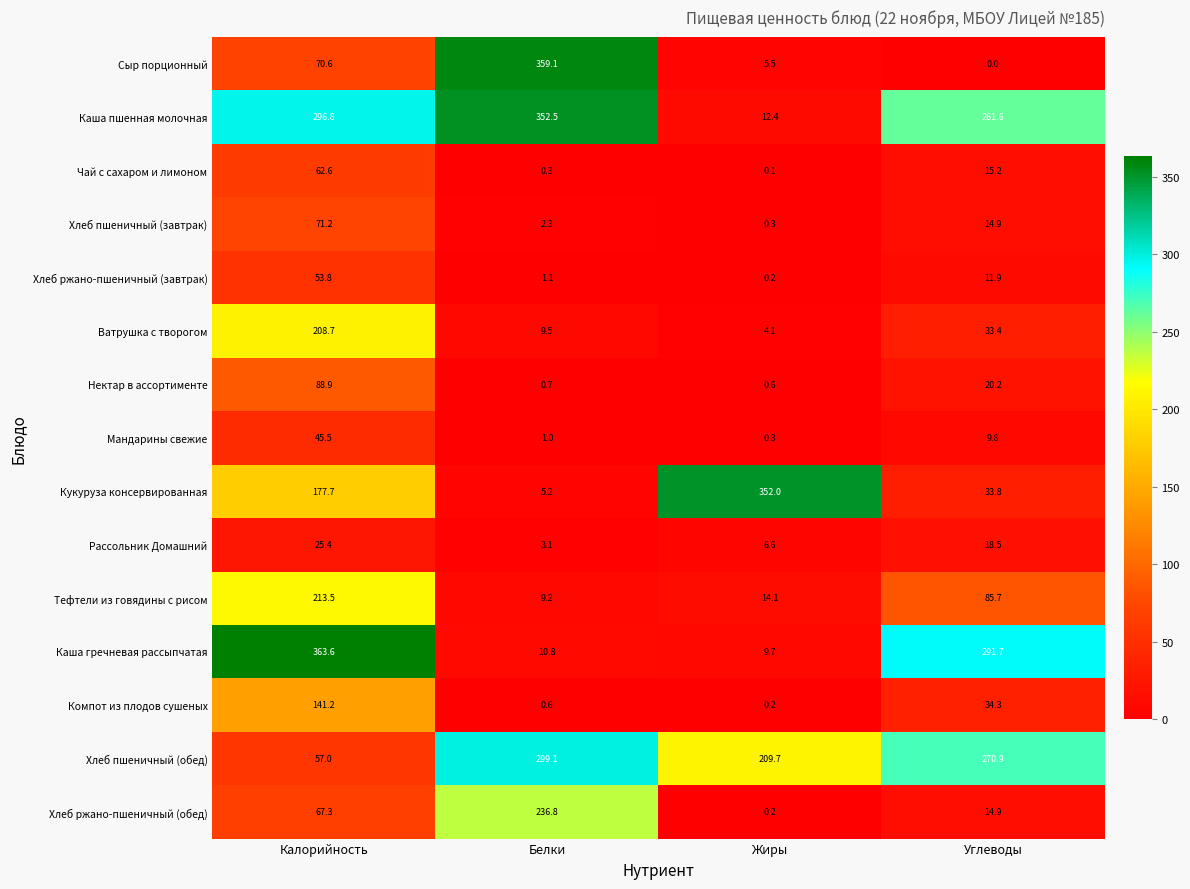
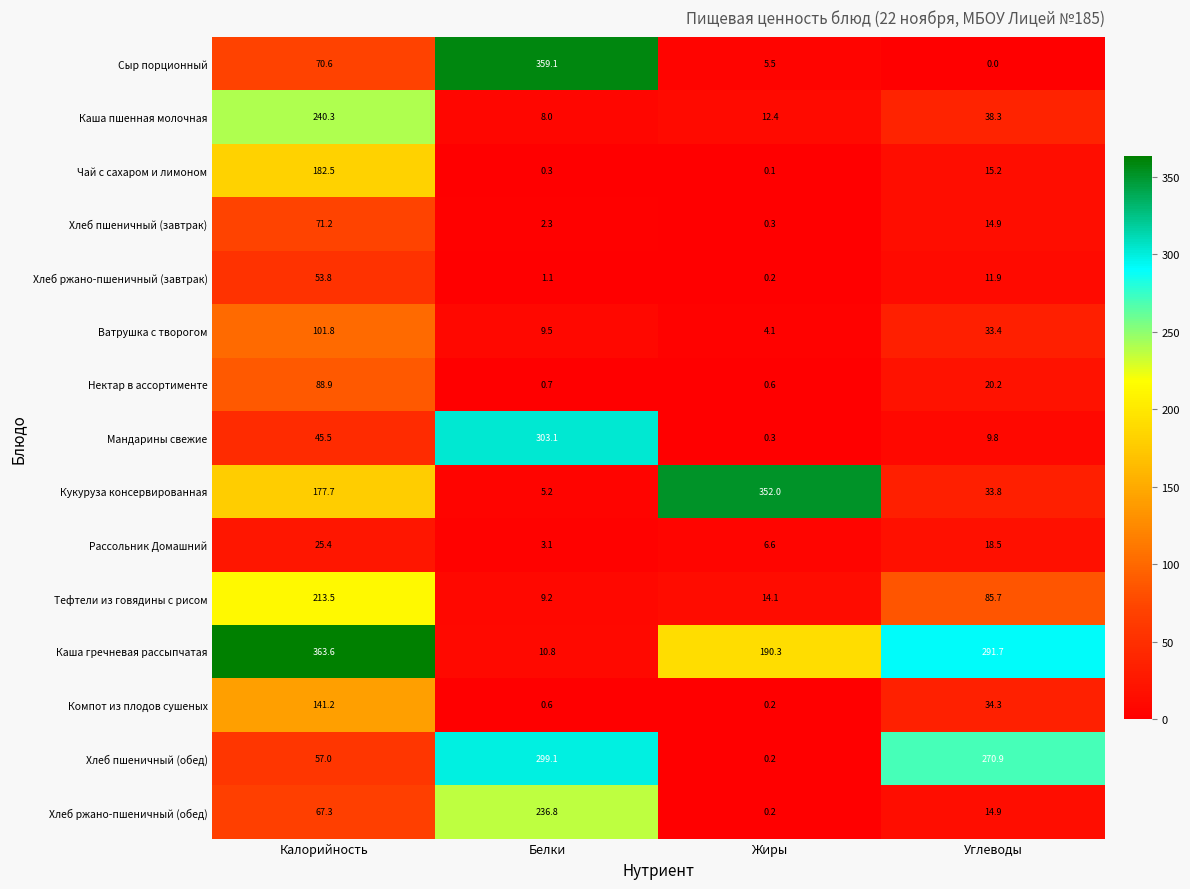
Каша пшенная молочная, Калорийность: 296.8 -> 240.3
Каша пшенная молочная, Белки: 352.5 -> 8.0
Каша пшенная молочная, Углеводы: 261.6 -> 38.3
Чай с сахаром и лимоном, Калорийность: 62.6 -> 182.5
Ватрушка с творогом, Калорийность: 208.7 -> 101.8
Мандарины свежие, Белки: 1.0 -> 303.1
Каша гречневая рассыпчатая, Жиры: 9.7 -> 190.3
Хлеб пшеничный (обед), Жиры: 209.7 -> 0.2
